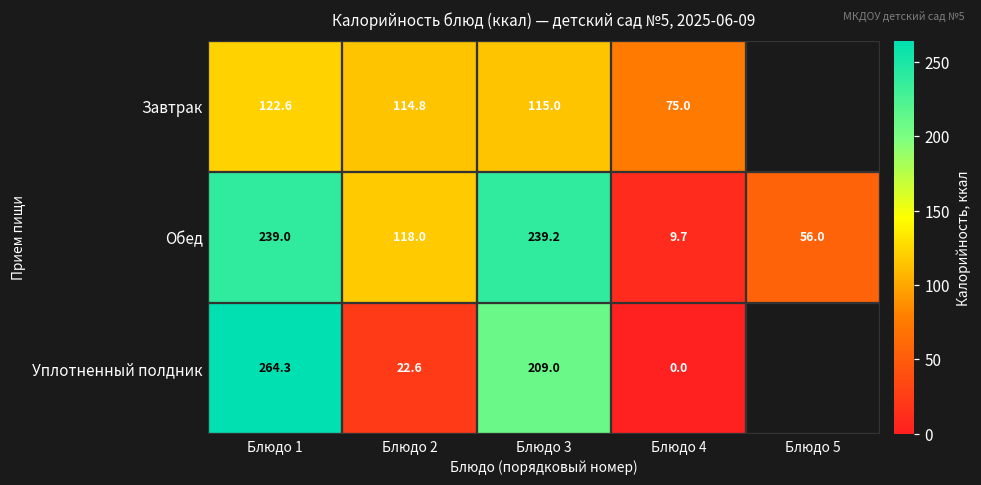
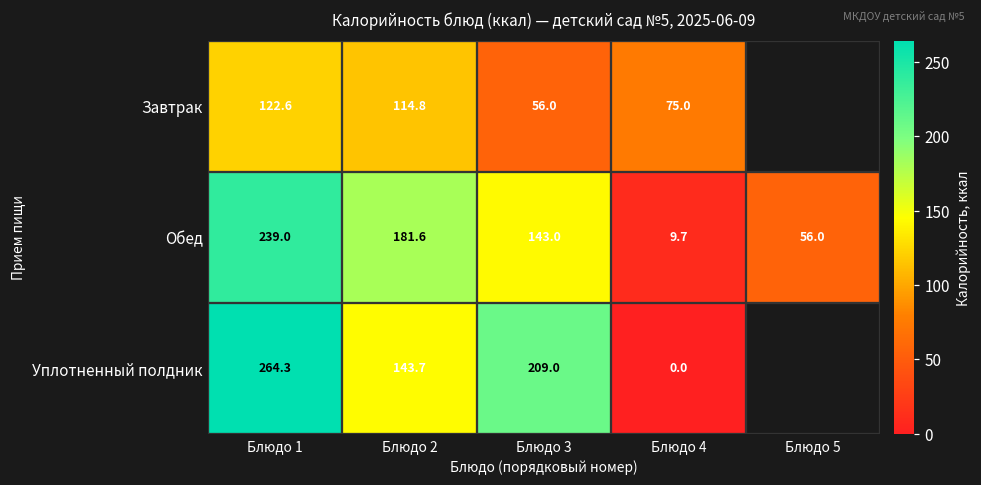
Завтрак, Блюдо 3: 115.0 -> 56.0
Обед, Блюдо 2: 118.0 -> 181.6
Обед, Блюдо 3: 239.2 -> 143.0
Уплотненный полдник, Блюдо 2: 22.6 -> 143.7
